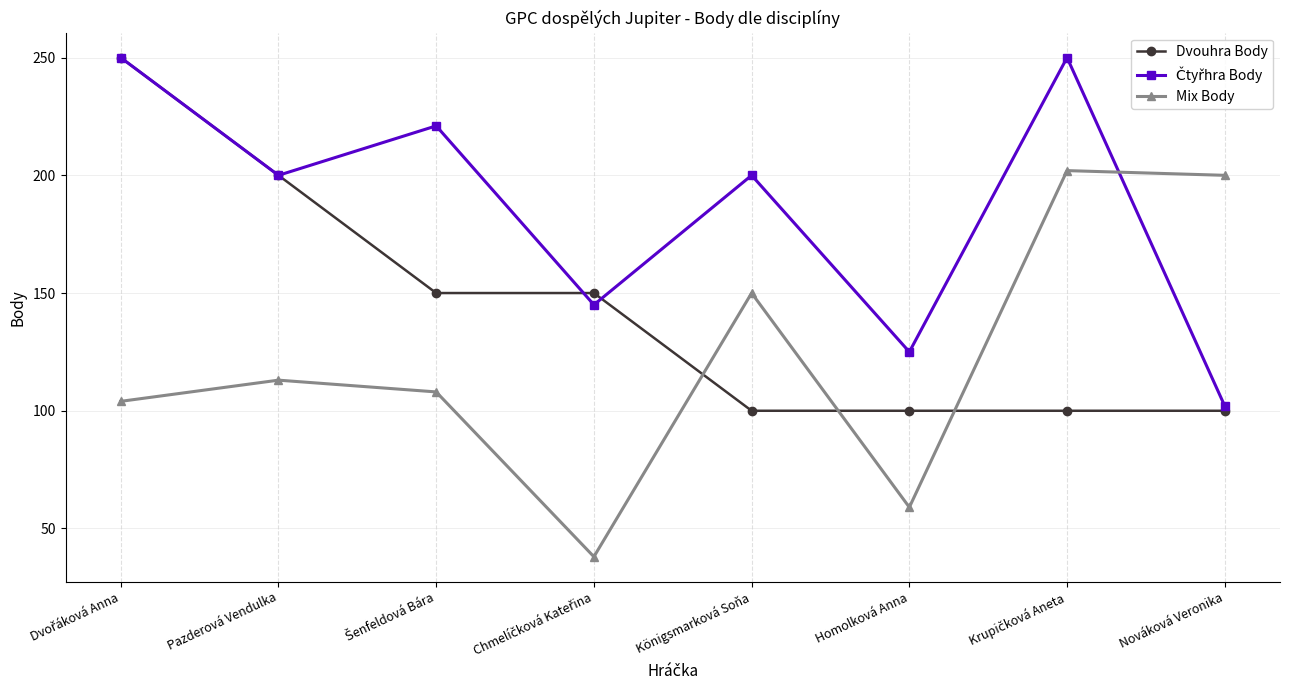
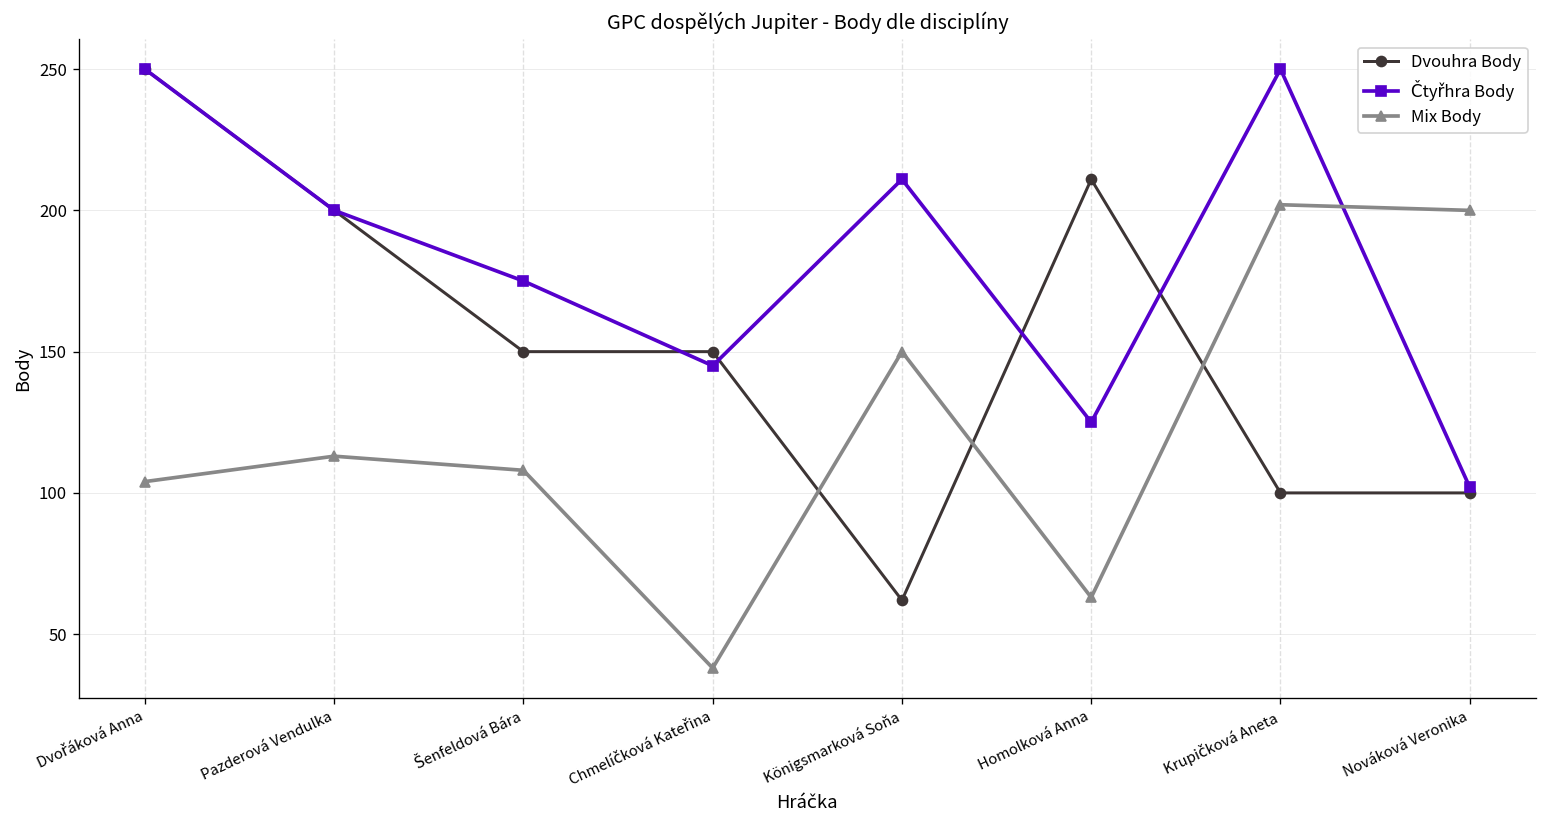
Čtyřhra Body, Šenfeldová Bára: 221 -> 175
Dvouhra Body, Königsmarková Soňa: 100 -> 62
Čtyřhra Body, Königsmarková Soňa: 200 -> 211
Dvouhra Body, Homolková Anna: 100 -> 211
Mix Body, Homolková Anna: 59 -> 63
